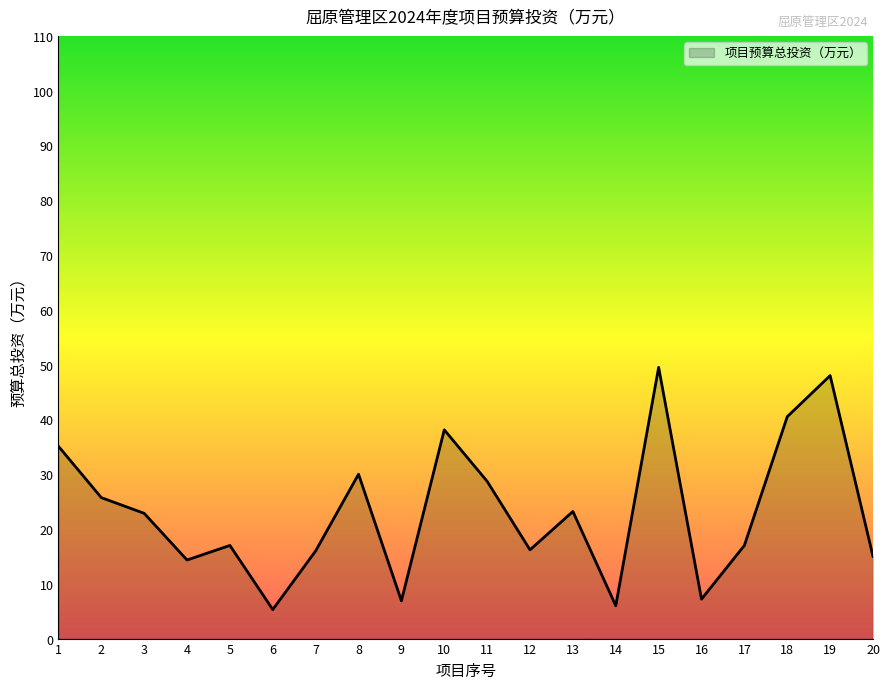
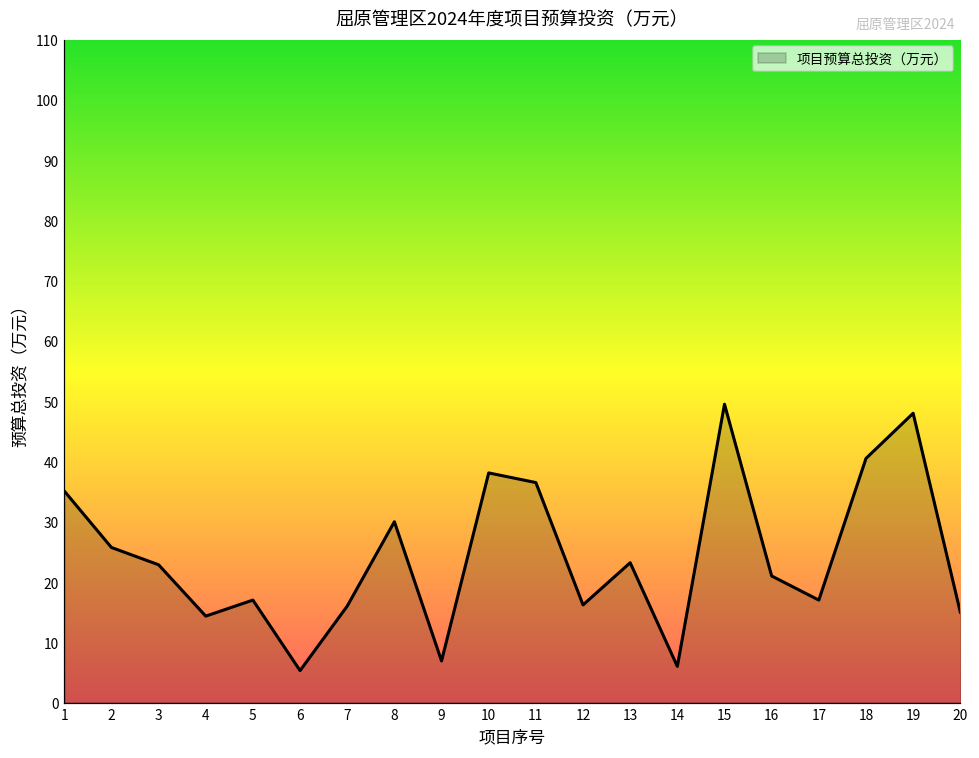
11: 29 -> 37
16: 7 -> 21
